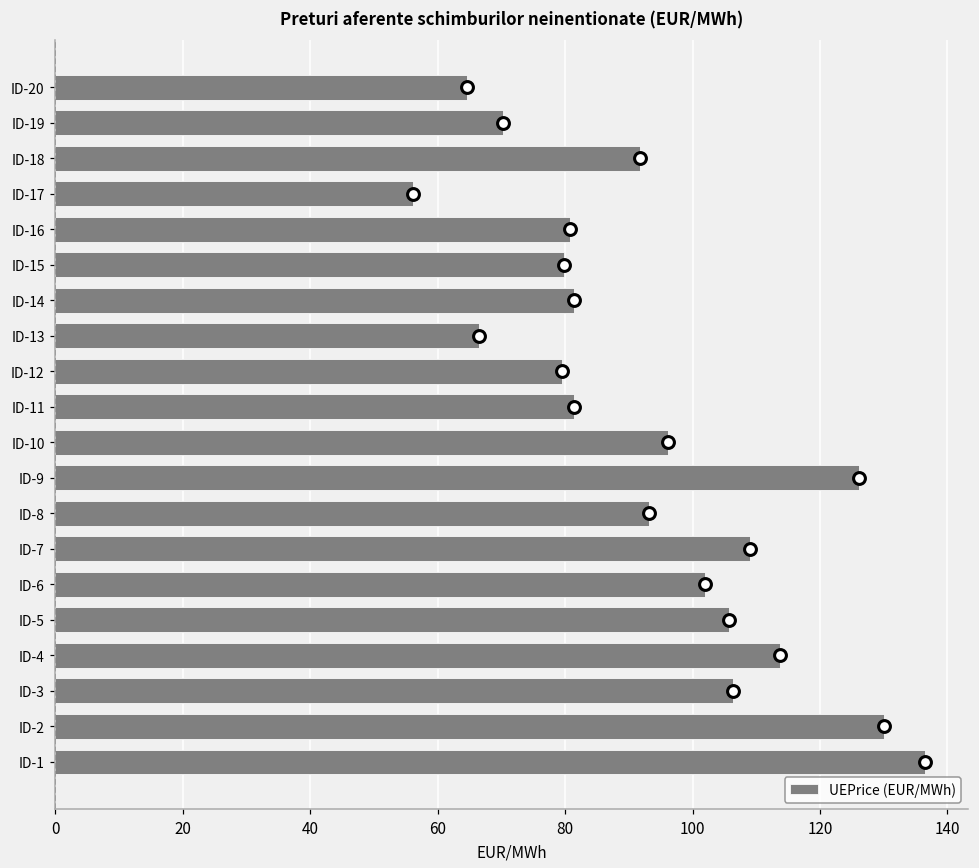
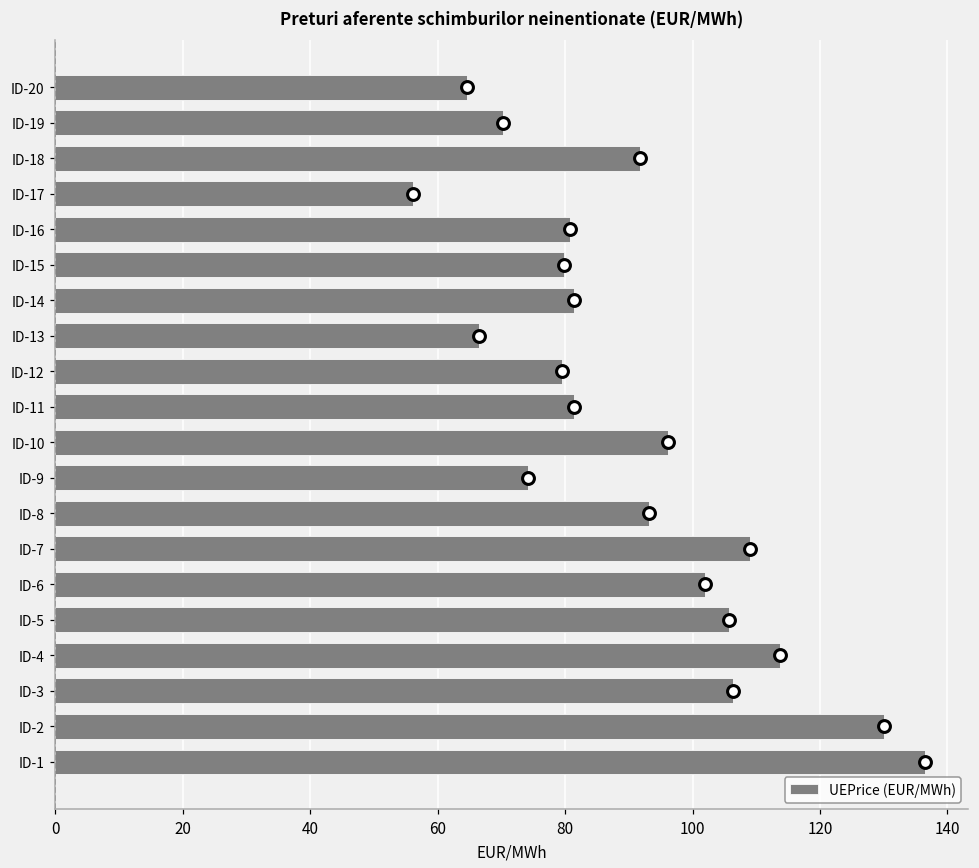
ID-9: 126 -> 74
